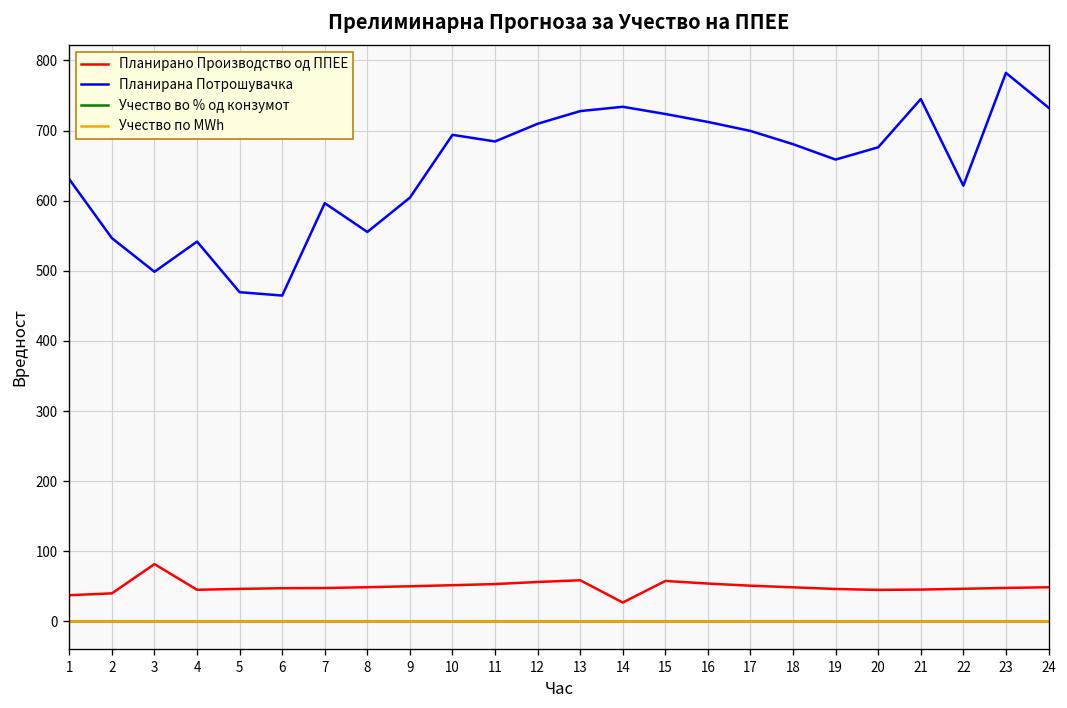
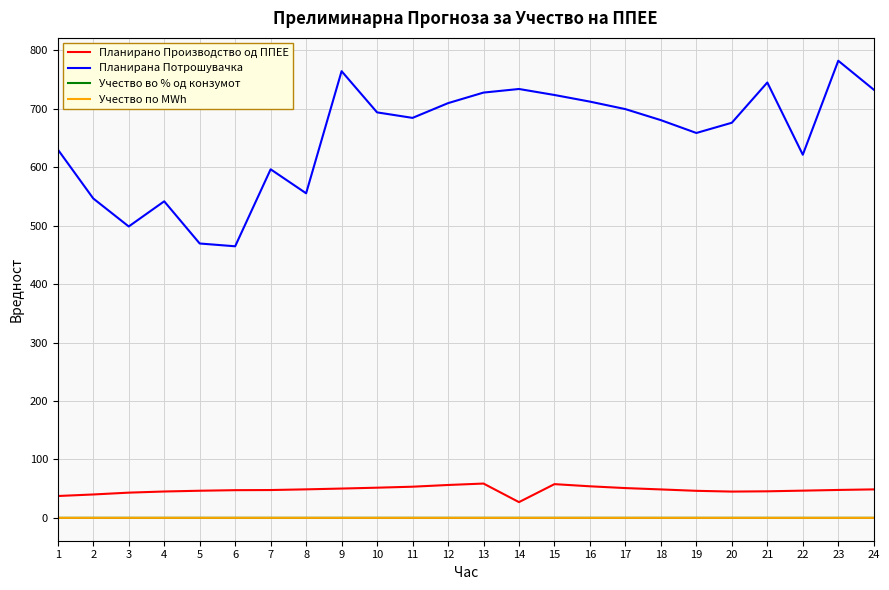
Планирано Производство од ППЕЕ, 3: 80 -> 40
Планирана Потрошувачка, 9: 600 -> 760
